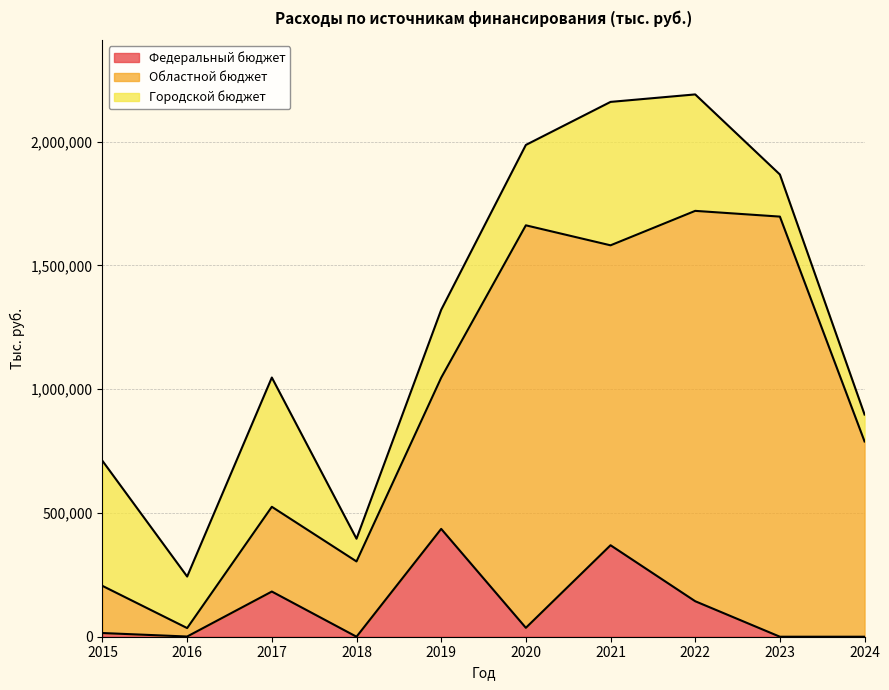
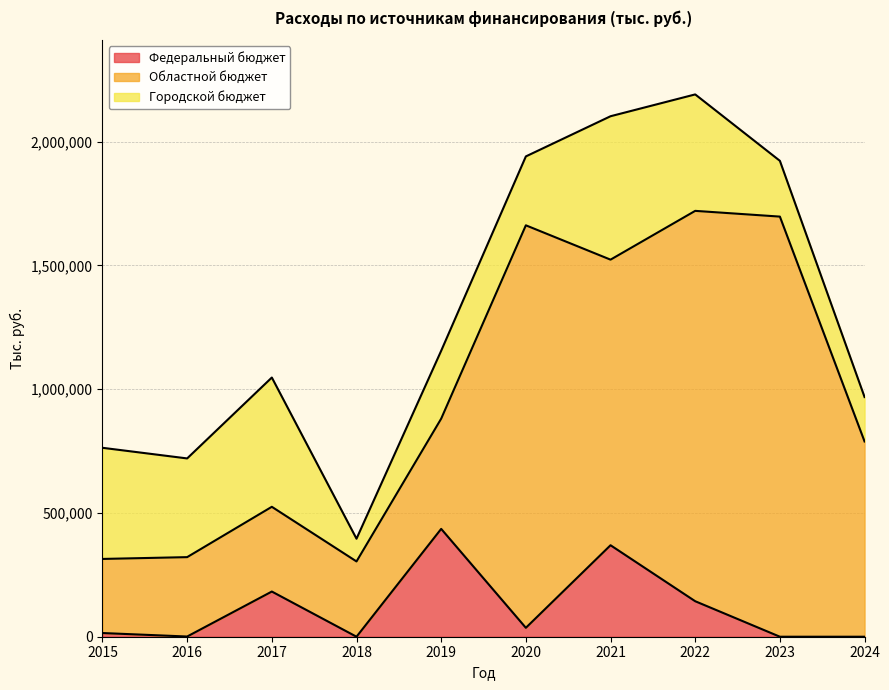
Областной бюджет, 2015: 190,000 -> 300,000
Городской бюджет, 2015: 510,000 -> 450,000
Областной бюджет, 2016: 30,000 -> 320,000
Городской бюджет, 2016: 210,000 -> 400,000
Областной бюджет, 2019: 610,000 -> 450,000
Городской бюджет, 2020: 320,000 -> 280,000
Областной бюджет, 2021: 1,210,000 -> 1,150,000
Городской бюджет, 2023: 170,000 -> 230,000
Городской бюджет, 2024: 110,000 -> 180,000
